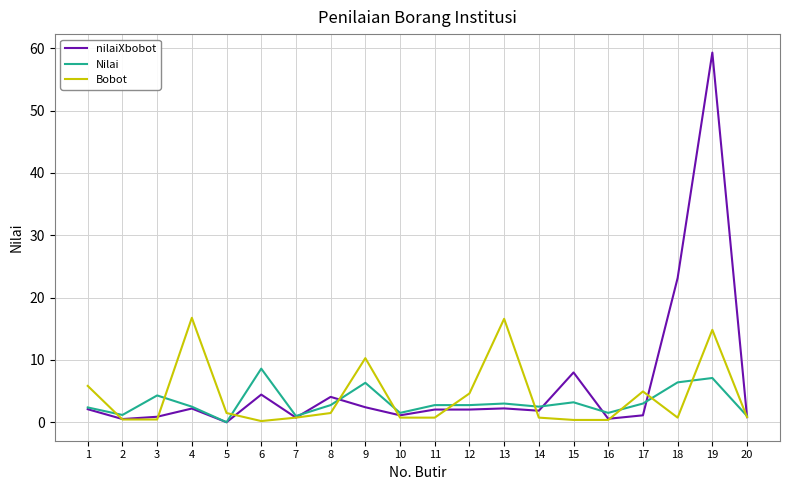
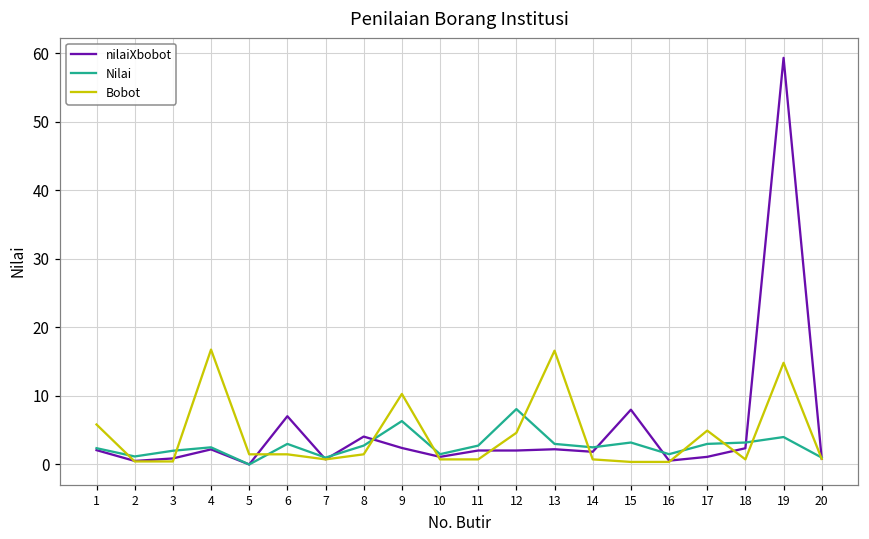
Nilai, 3: 4 -> 2
nilaiXbobot, 6: 4 -> 7
Nilai, 6: 9 -> 3
Bobot, 6: 0 -> 1
Nilai, 12: 3 -> 8
nilaiXbobot, 18: 23 -> 2
Nilai, 18: 6 -> 3
Nilai, 19: 7 -> 4
